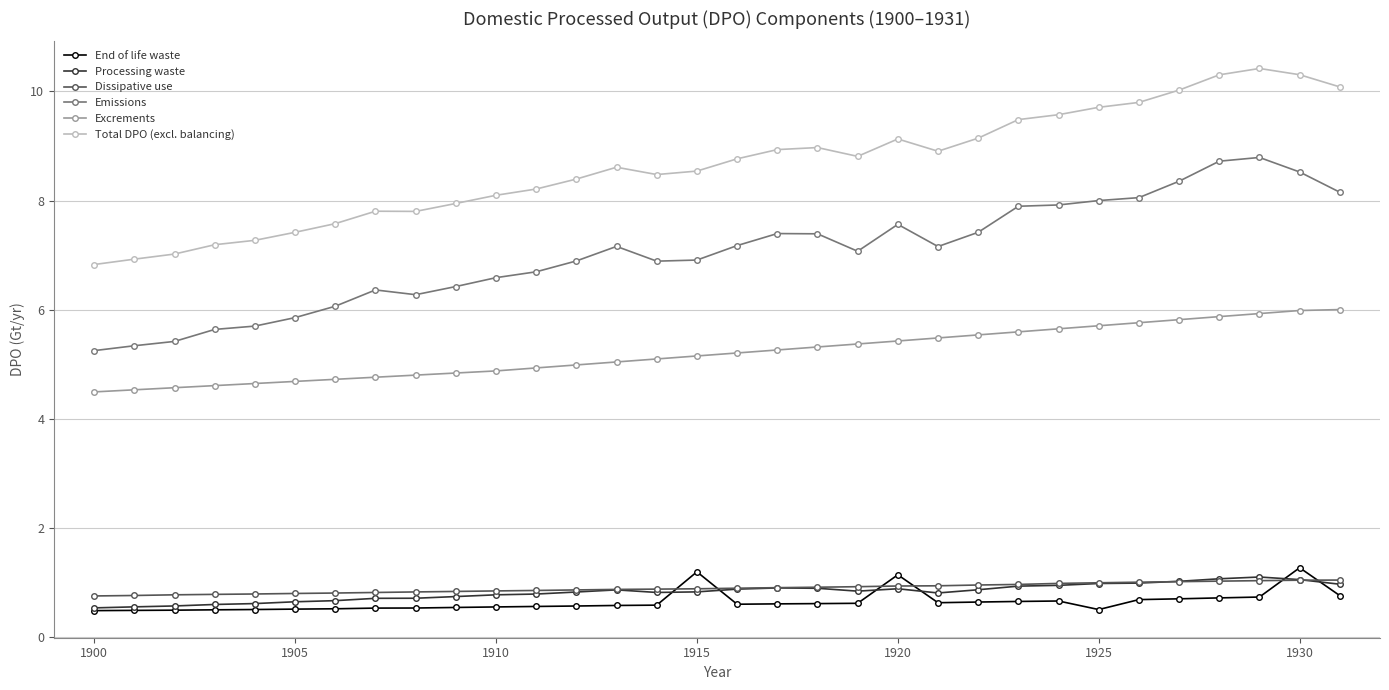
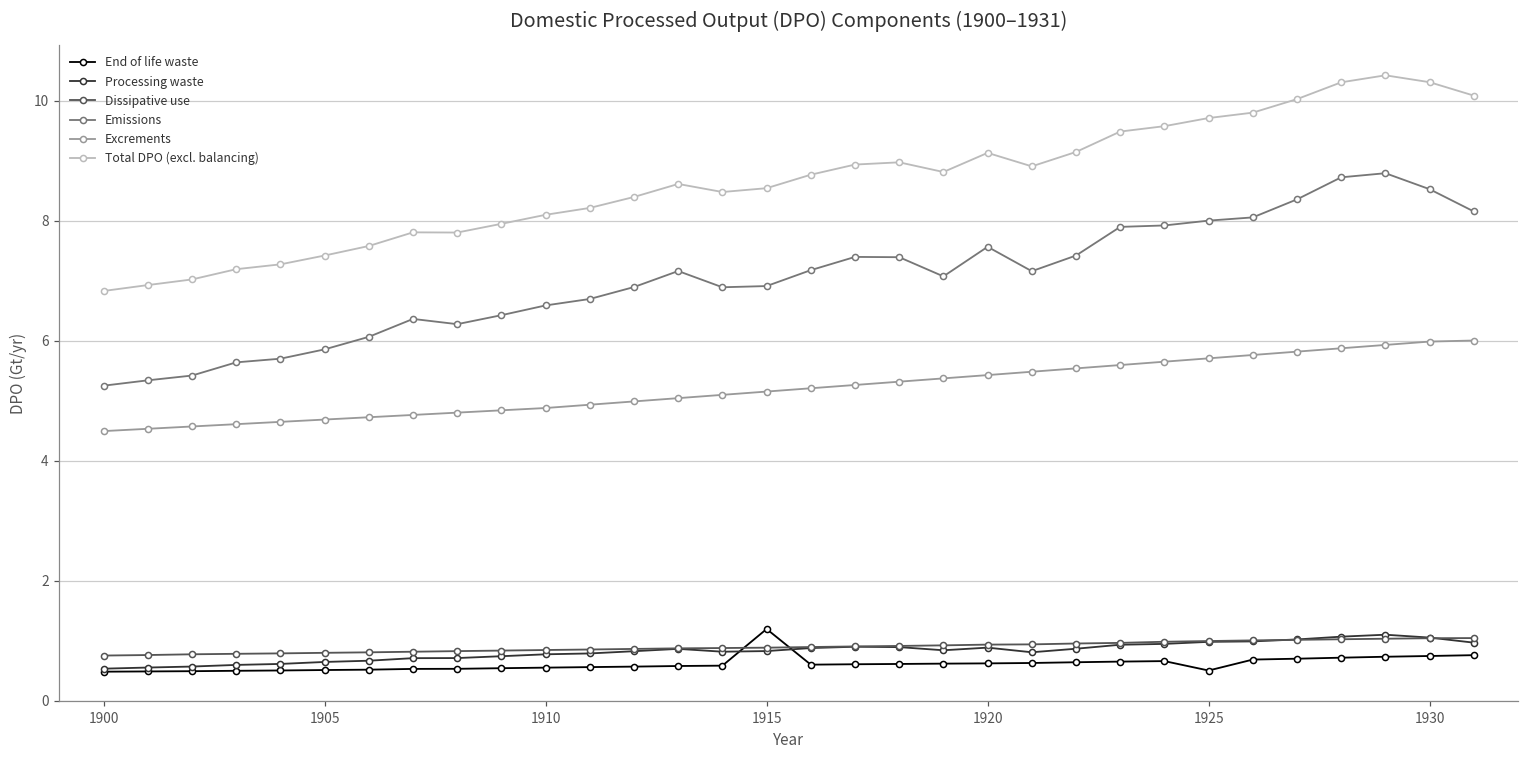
End of life waste, 1920: 1.1 -> 0.6
End of life waste, 1930: 1.3 -> 0.7
